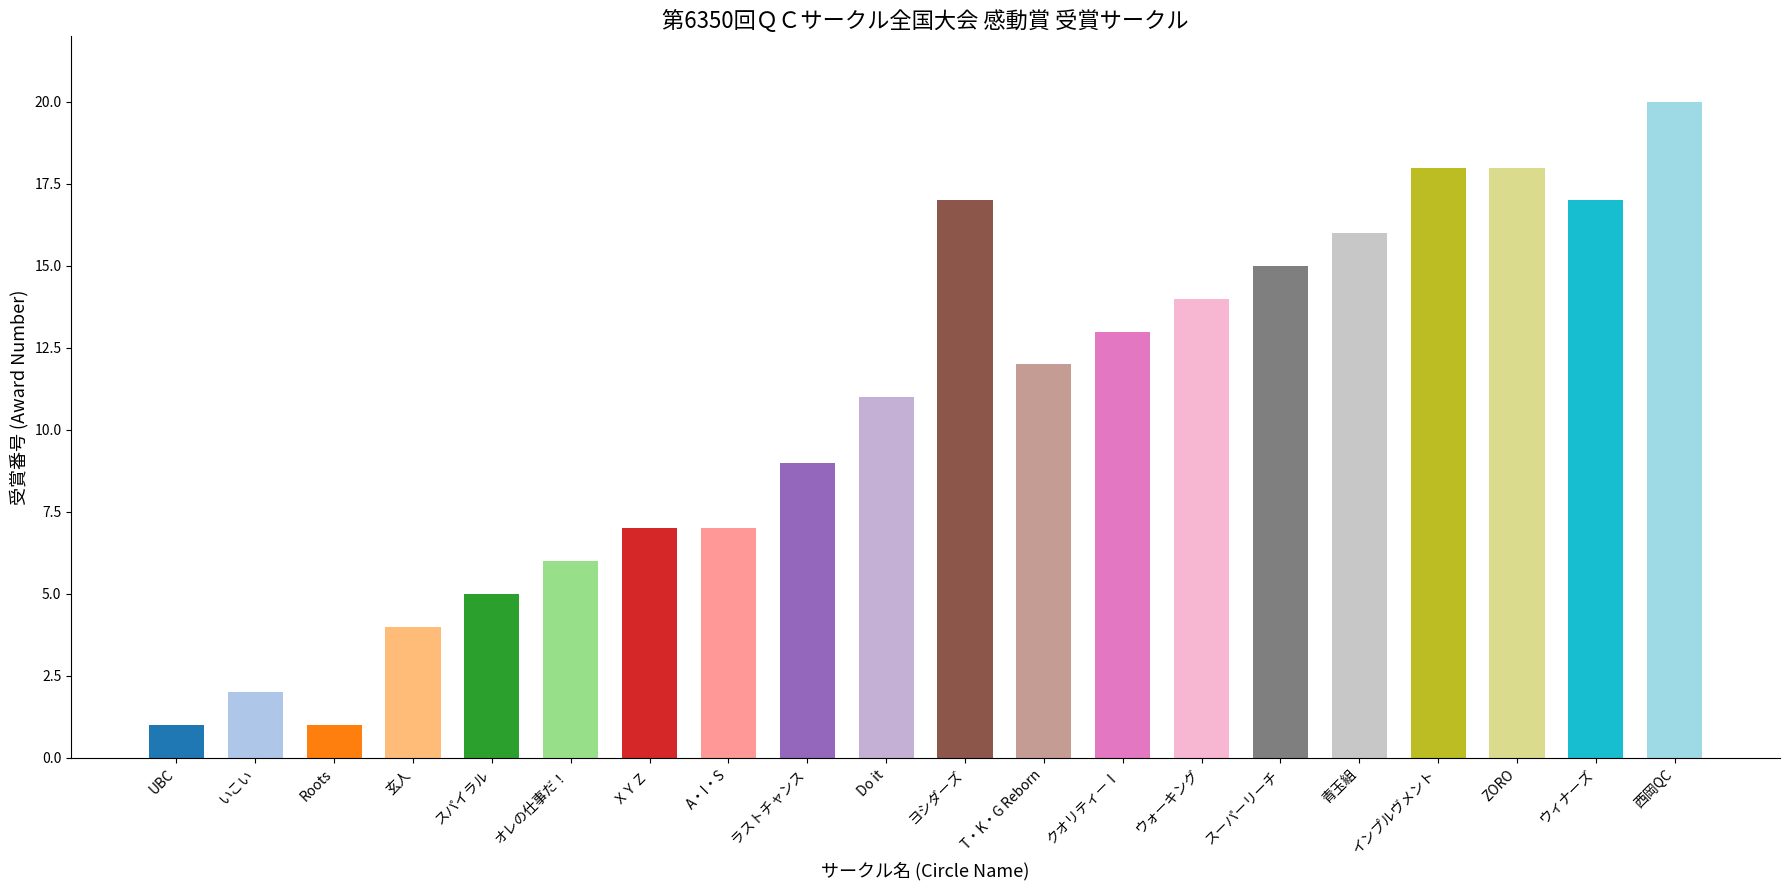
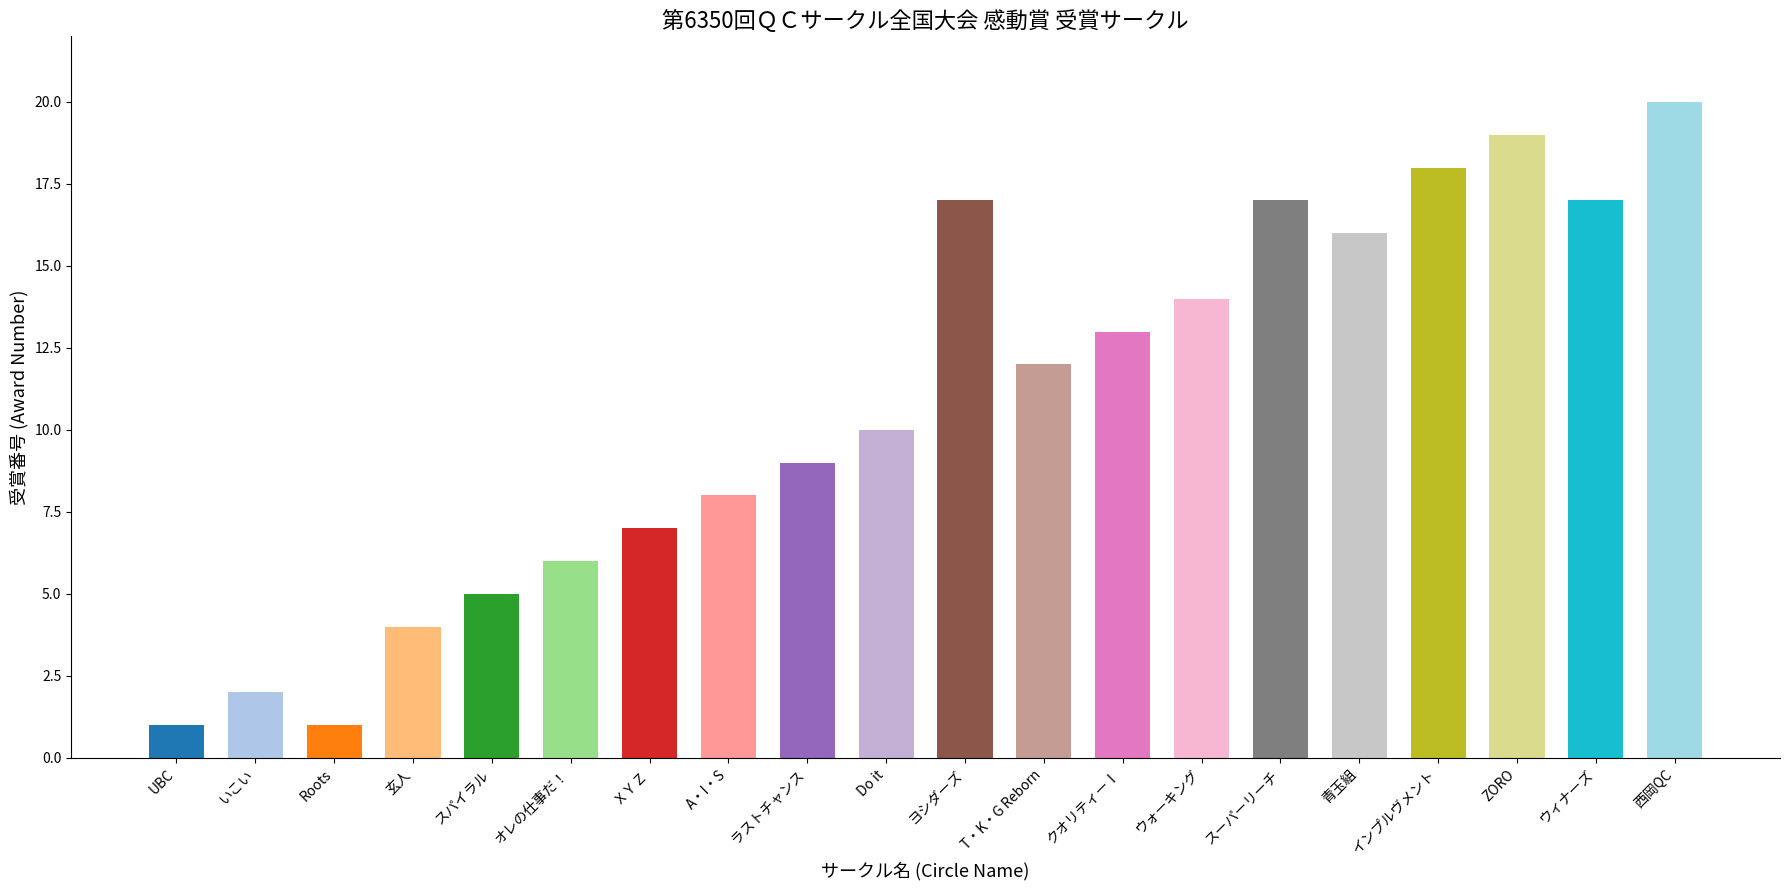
A・I・S: 7 -> 8
Do it: 11 -> 10
スーパーリーチ: 15 -> 17
ZORO: 18 -> 19
